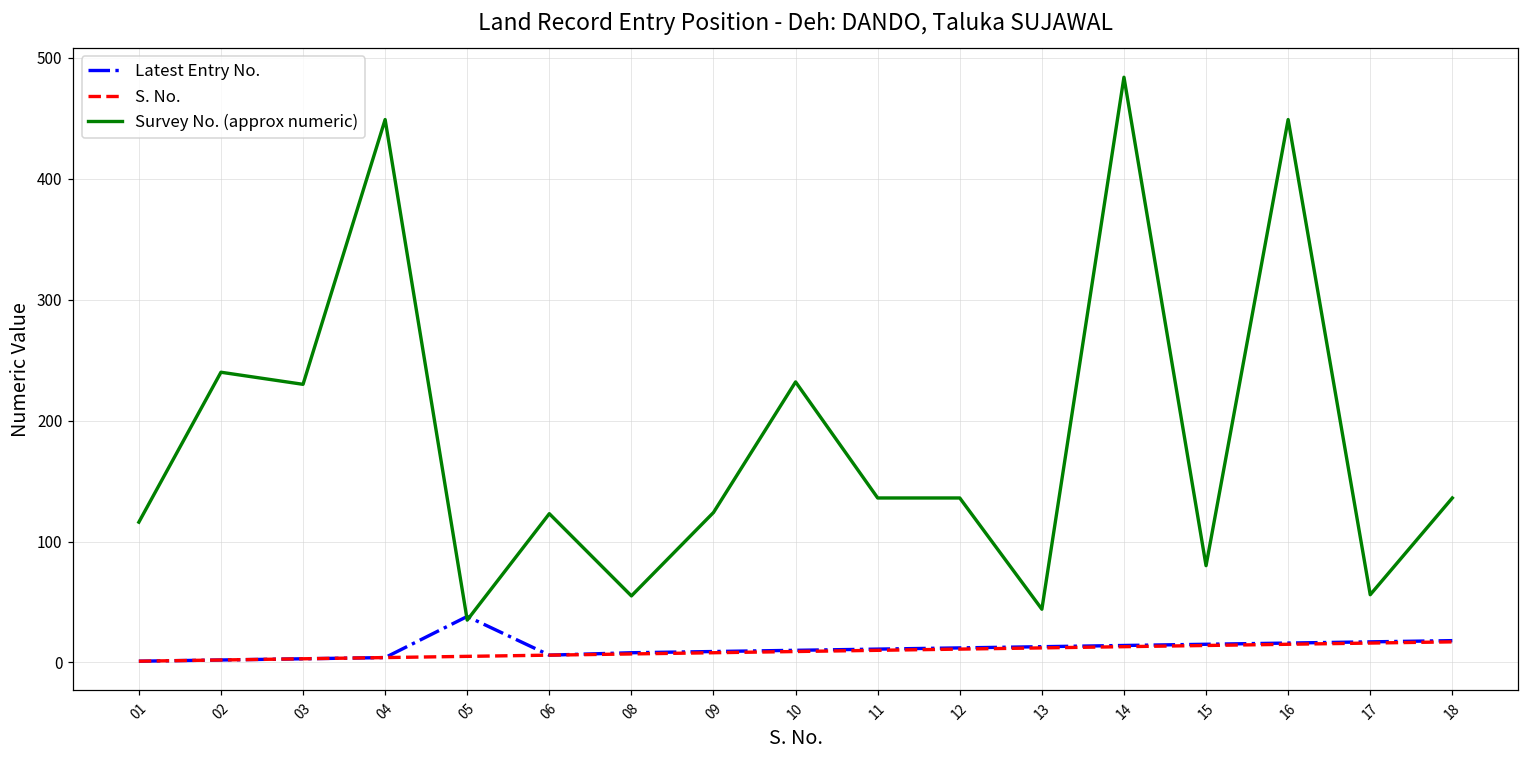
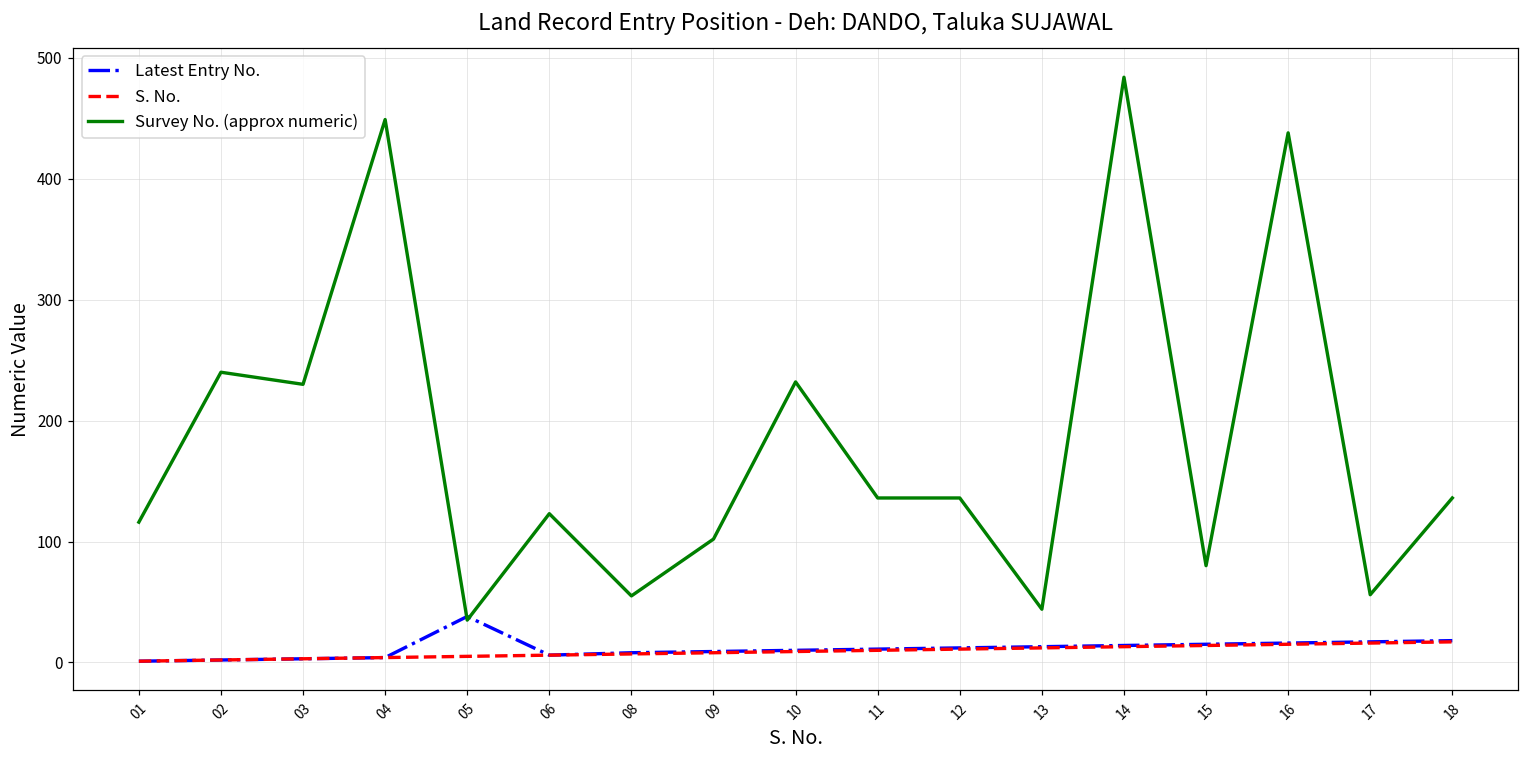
Survey No. (approx numeric), 09: 124 -> 102
Survey No. (approx numeric), 16: 449 -> 438
